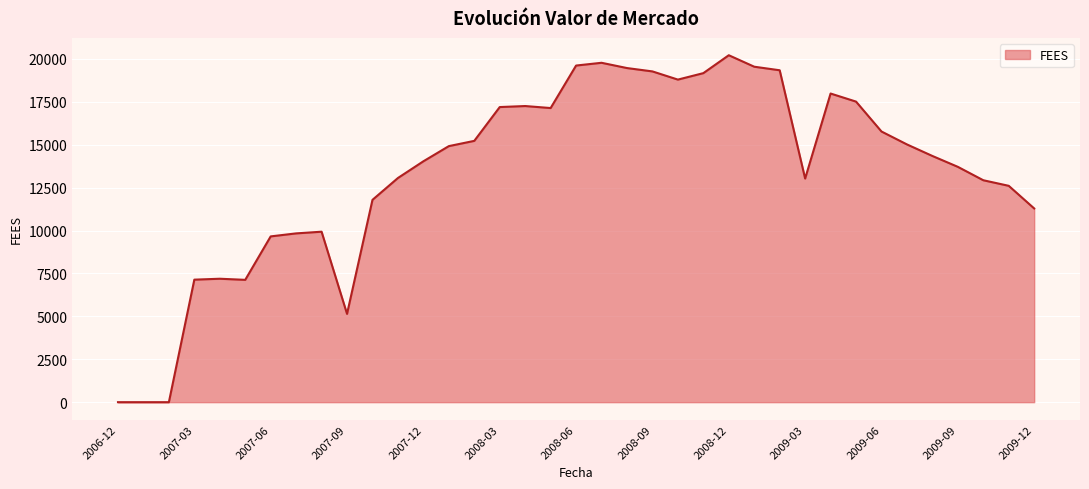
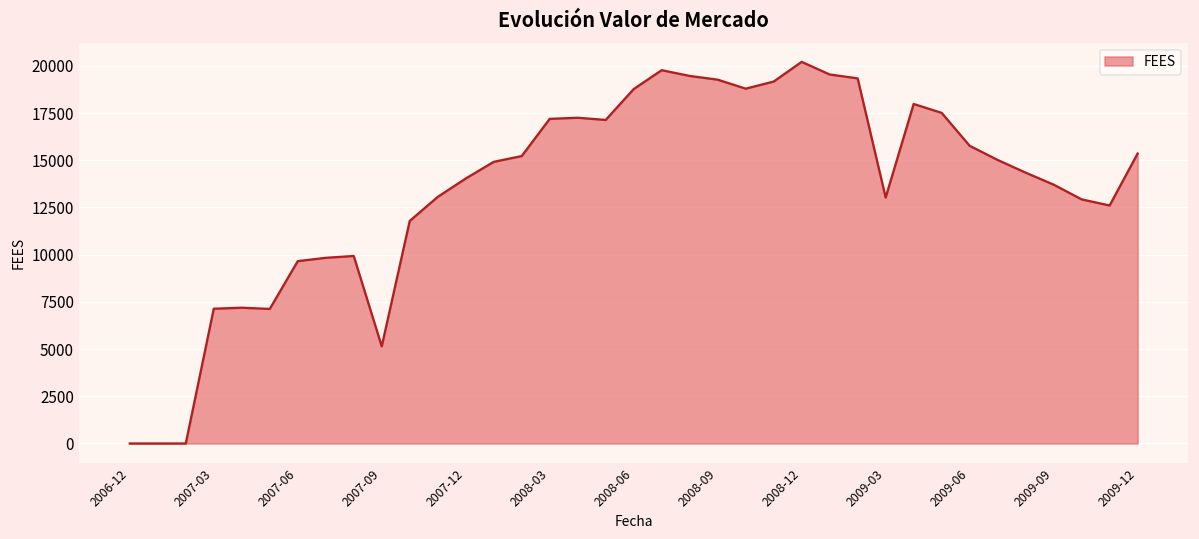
2008-06: 19600 -> 18800
2009-12: 11300 -> 15400
